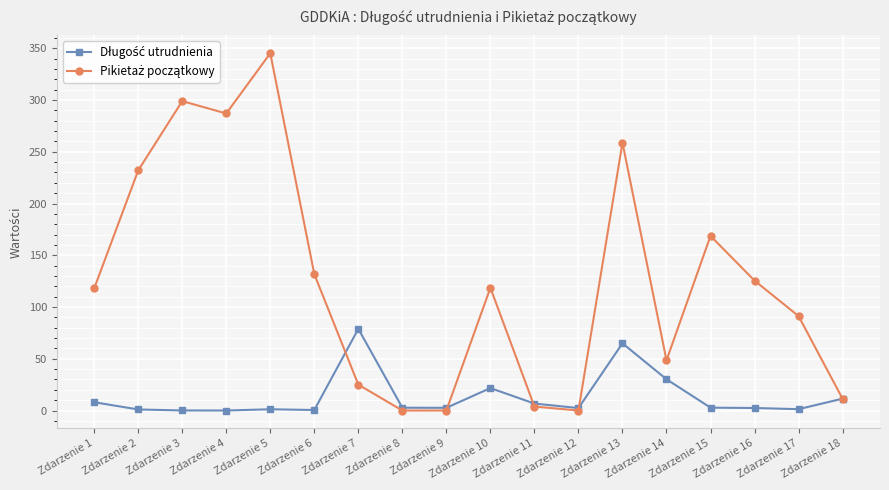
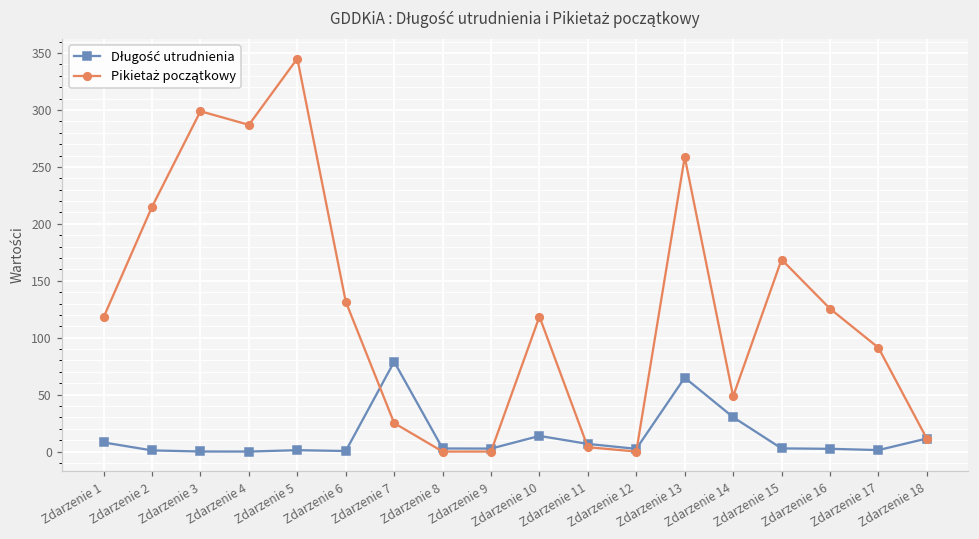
Pikietaż początkowy, Zdarzenie 2: 232 -> 215
Długość utrudnienia, Zdarzenie 10: 22 -> 14
